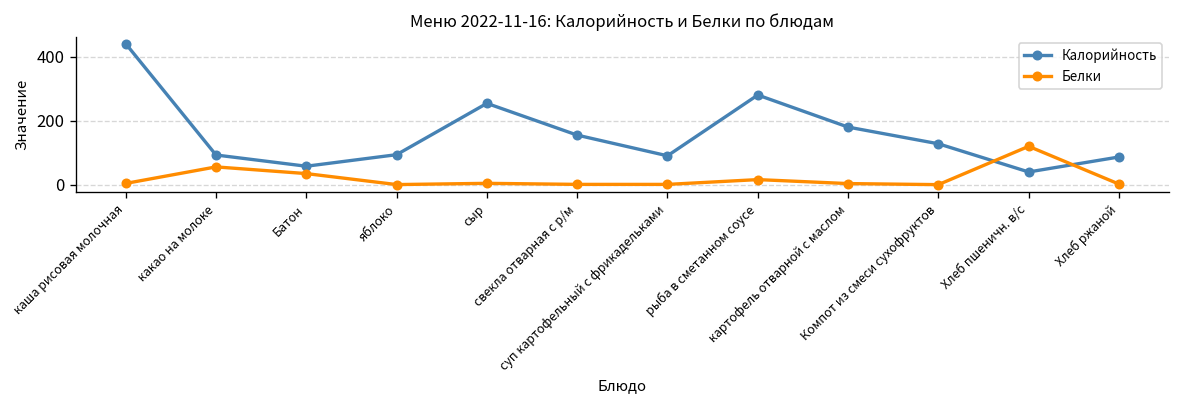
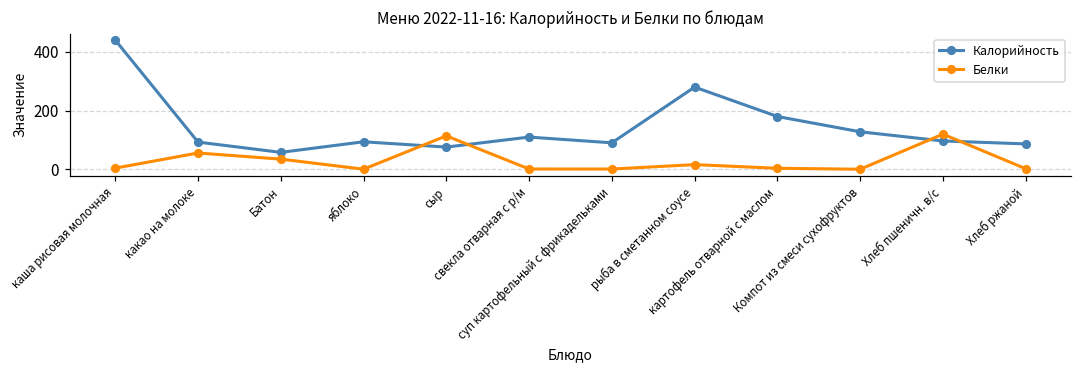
Калорийность, сыр: 250 -> 80
Белки, сыр: 0 -> 110
Калорийность, свекла отварная с р/м: 160 -> 110
Калорийность, Хлеб пшеничн. в/с: 40 -> 100
